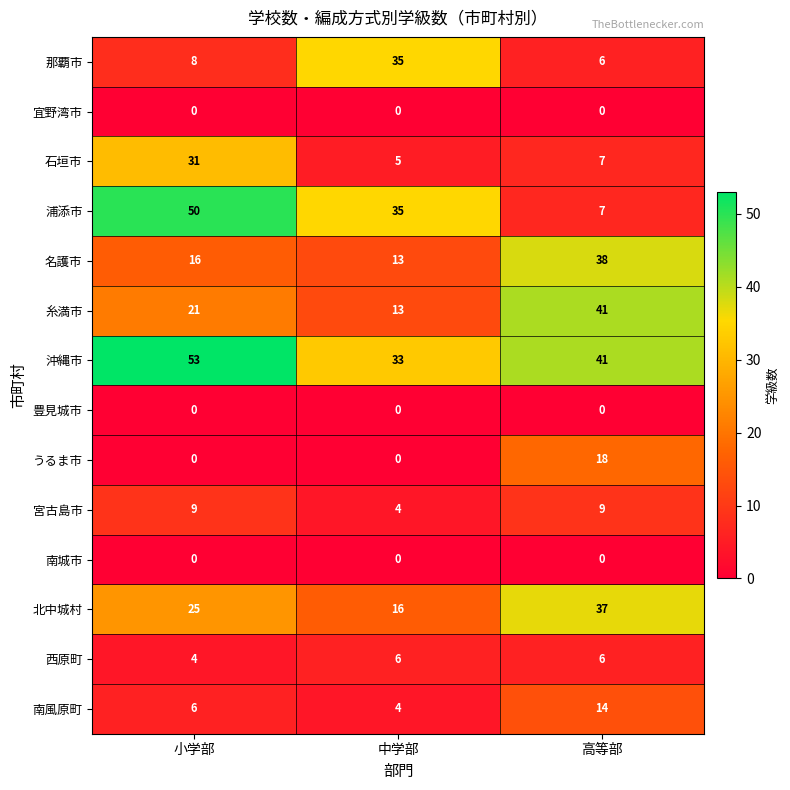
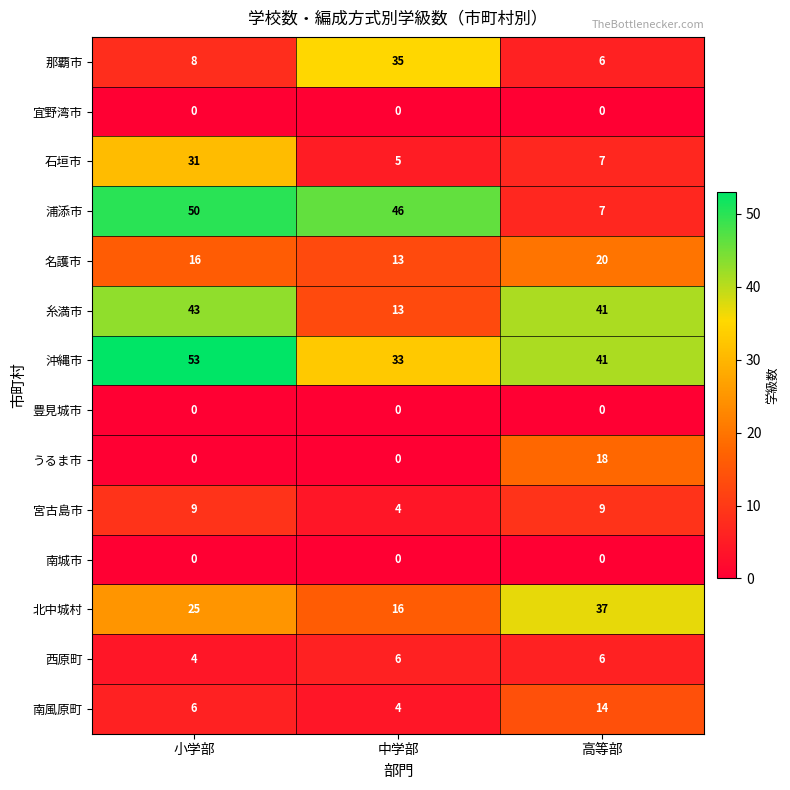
浦添市, 中学部: 35 -> 46
名護市, 高等部: 38 -> 20
糸満市, 小学部: 21 -> 43
